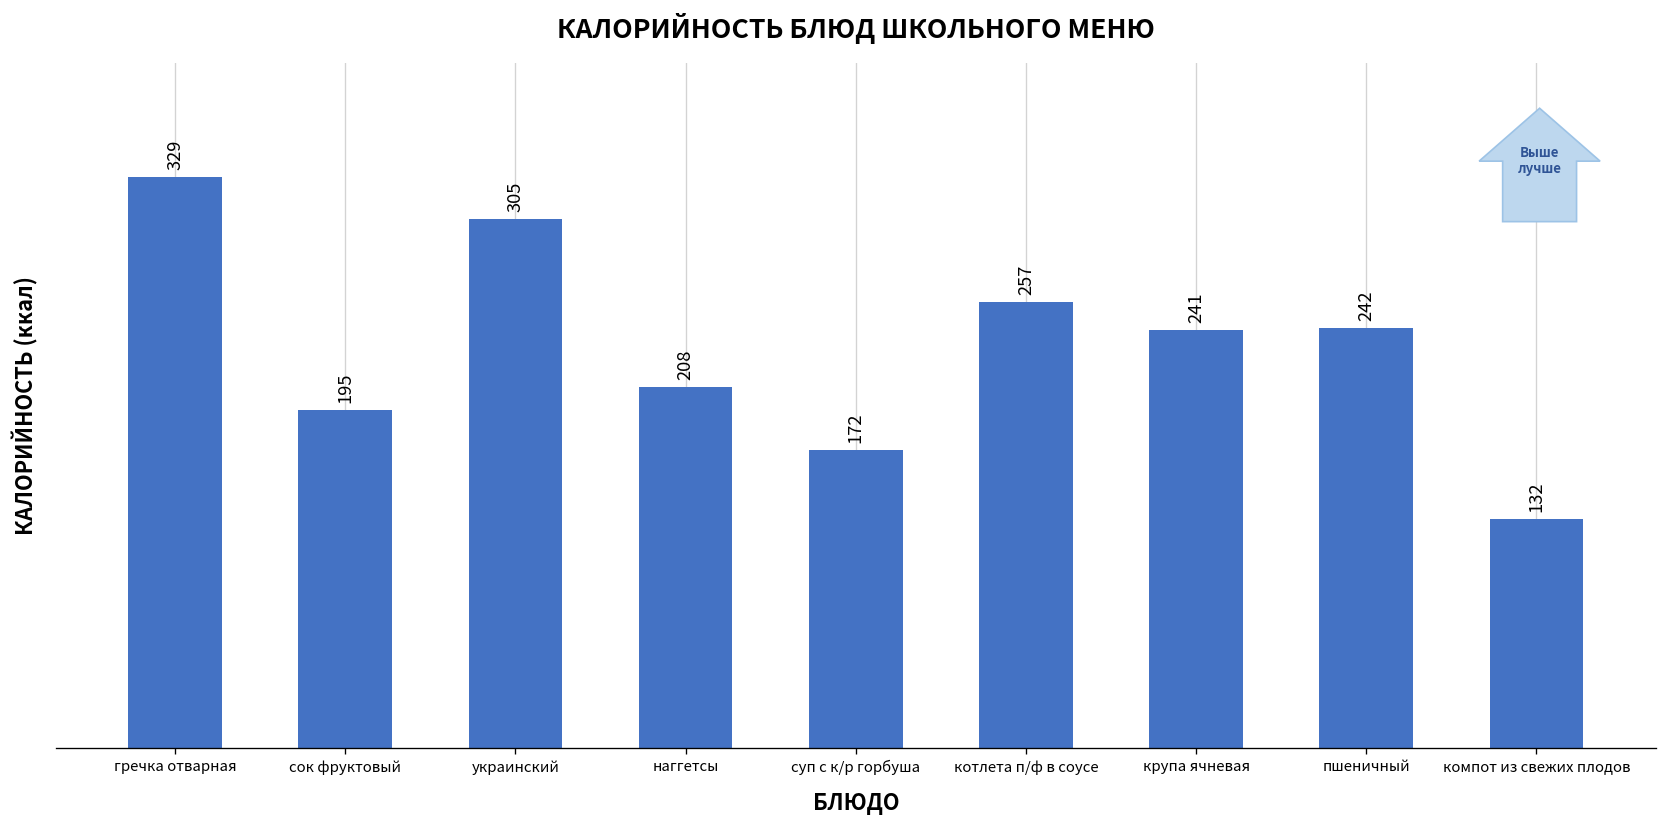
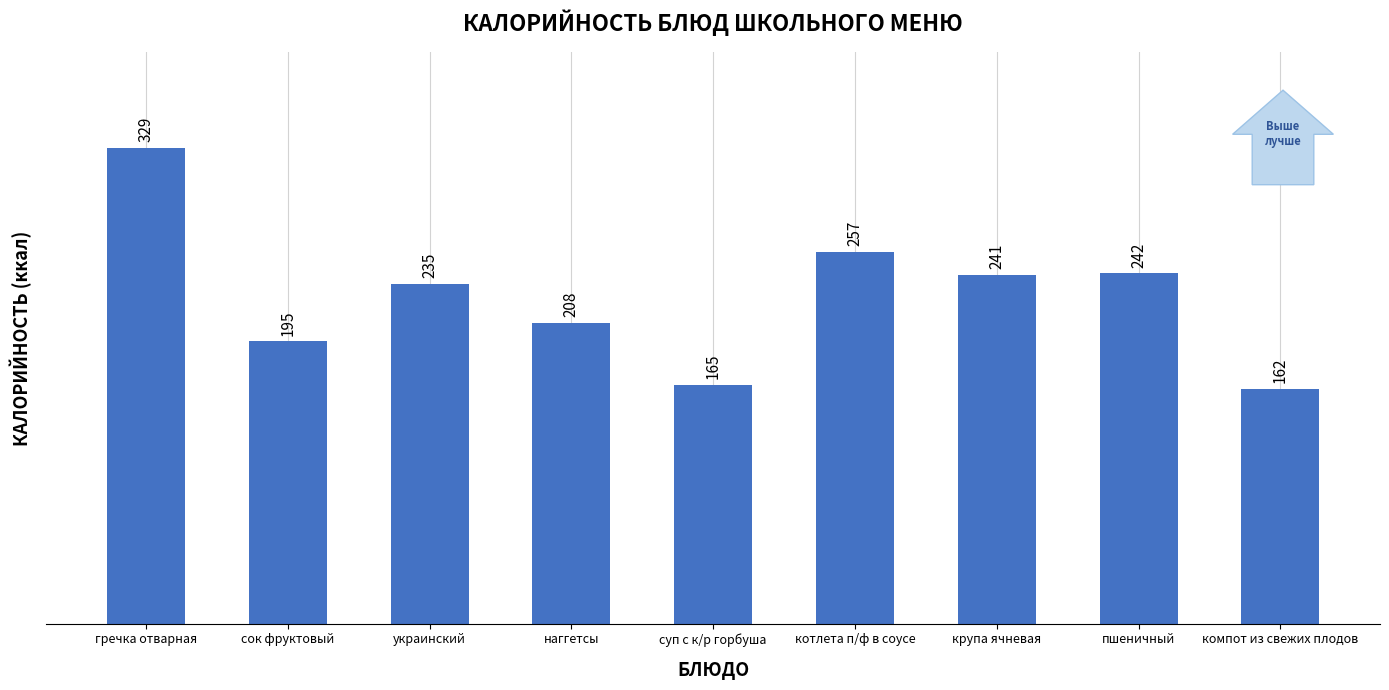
украинский: 305 -> 235
суп с к/р горбуша: 172 -> 165
компот из свежих плодов: 132 -> 162
